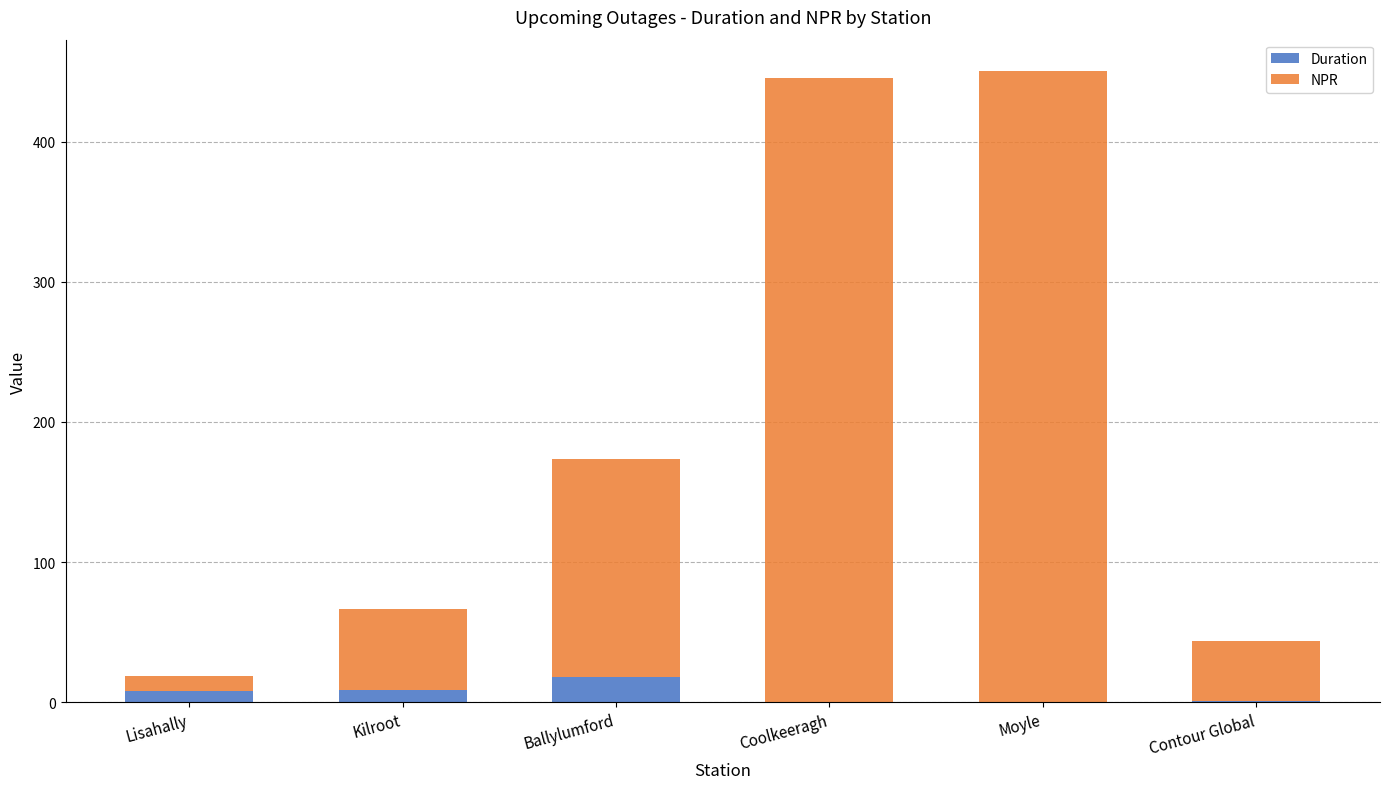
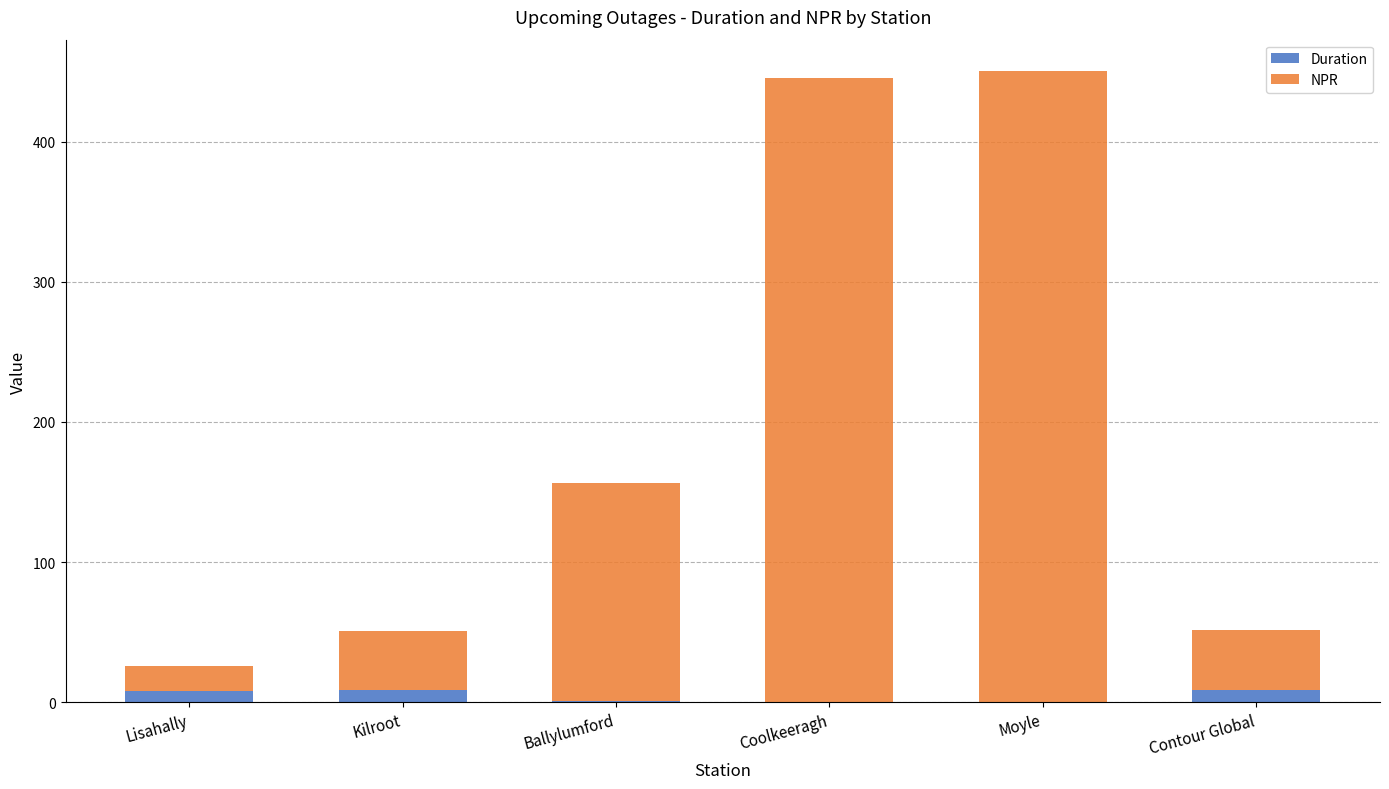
NPR, Lisahally: 11 -> 18
NPR, Kilroot: 57 -> 42
Duration, Ballylumford: 18 -> 1
Duration, Contour Global: 1 -> 9
